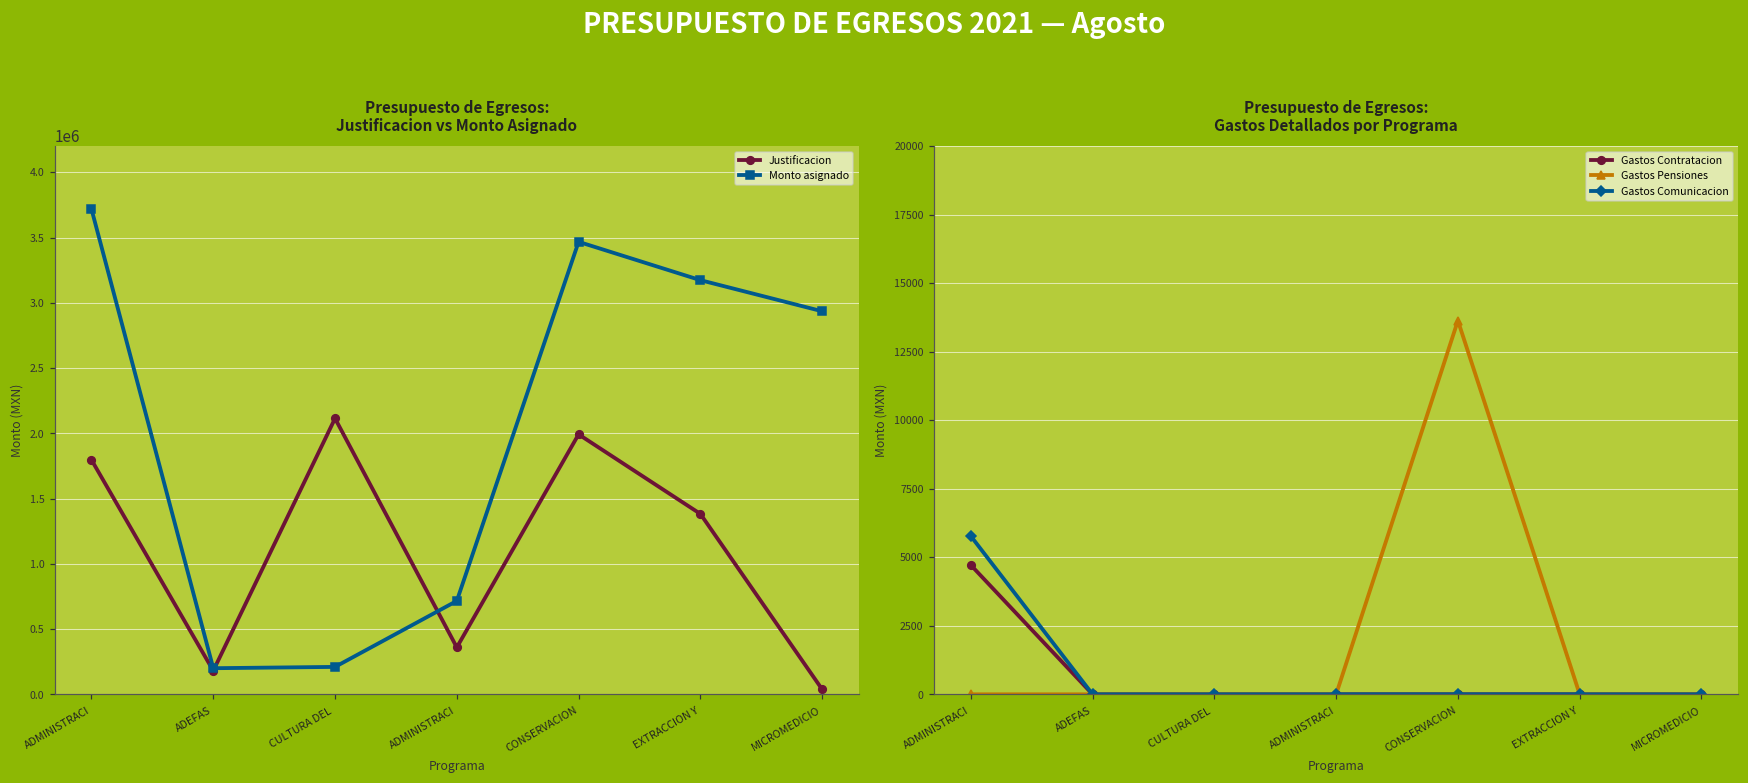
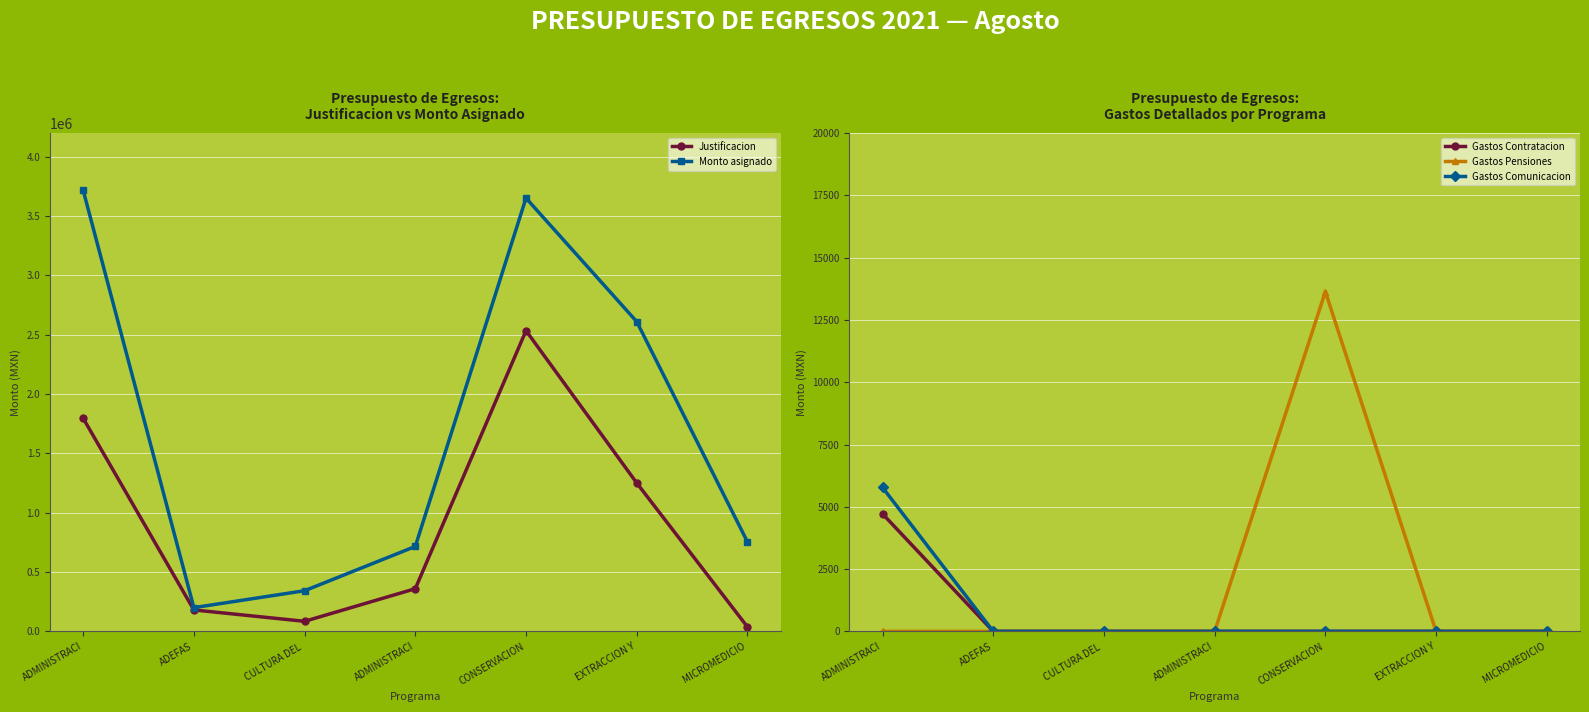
Presupuesto de Egresos: Justificacion vs Monto Asignado, Justificacion, CULTURA DEL: 2110000 -> 80000
Presupuesto de Egresos: Justificacion vs Monto Asignado, Monto asignado, CULTURA DEL: 210000 -> 340000
Presupuesto de Egresos: Justificacion vs Monto Asignado, Justificacion, CONSERVACION: 1990000 -> 2530000
Presupuesto de Egresos: Justificacion vs Monto Asignado, Monto asignado, CONSERVACION: 3470000 -> 3650000
Presupuesto de Egresos: Justificacion vs Monto Asignado, Justificacion, EXTRACCION Y: 1380000 -> 1250000
Presupuesto de Egresos: Justificacion vs Monto Asignado, Monto asignado, EXTRACCION Y: 3170000 -> 2610000
Presupuesto de Egresos: Justificacion vs Monto Asignado, Monto asignado, MICROMEDICIO: 2940000 -> 760000
